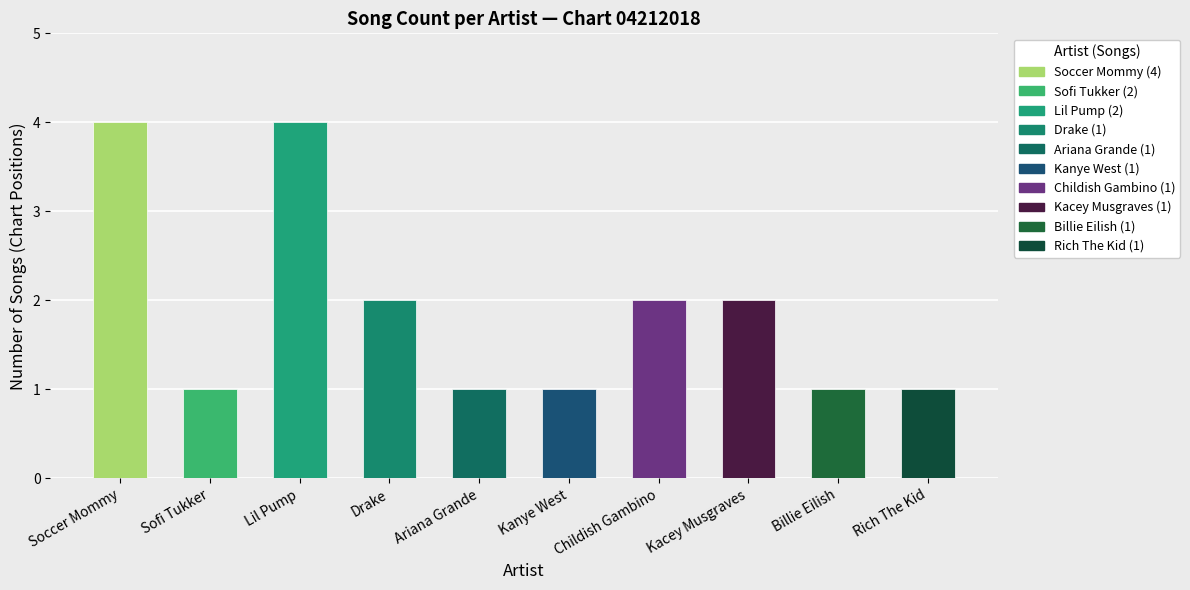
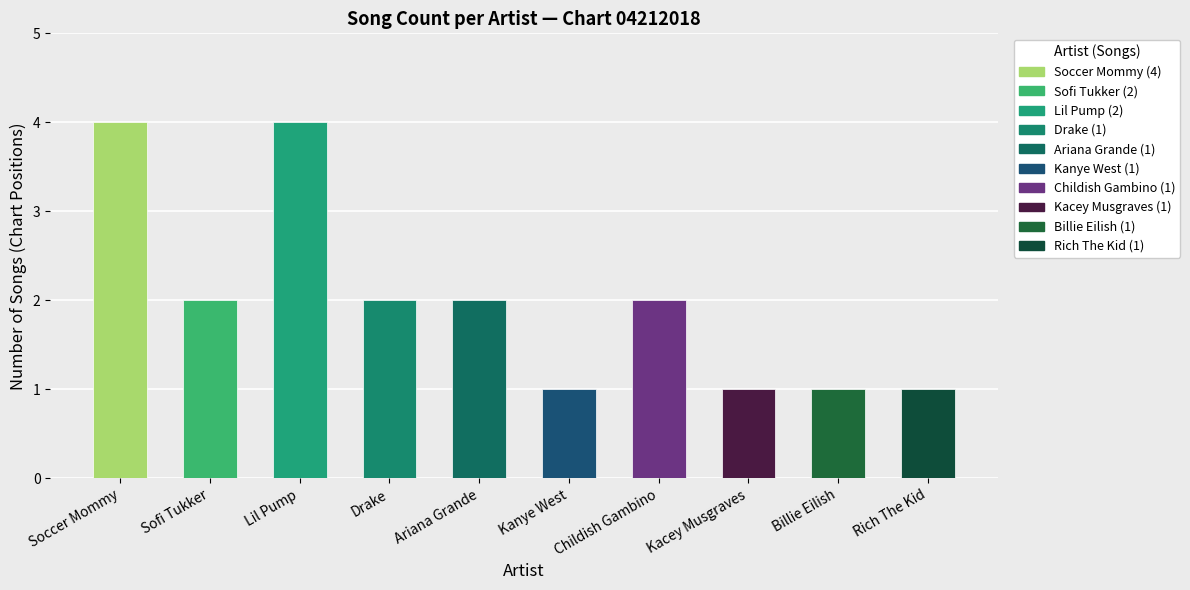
Sofi Tukker: 1 -> 2
Ariana Grande: 1 -> 2
Kacey Musgraves: 2 -> 1
